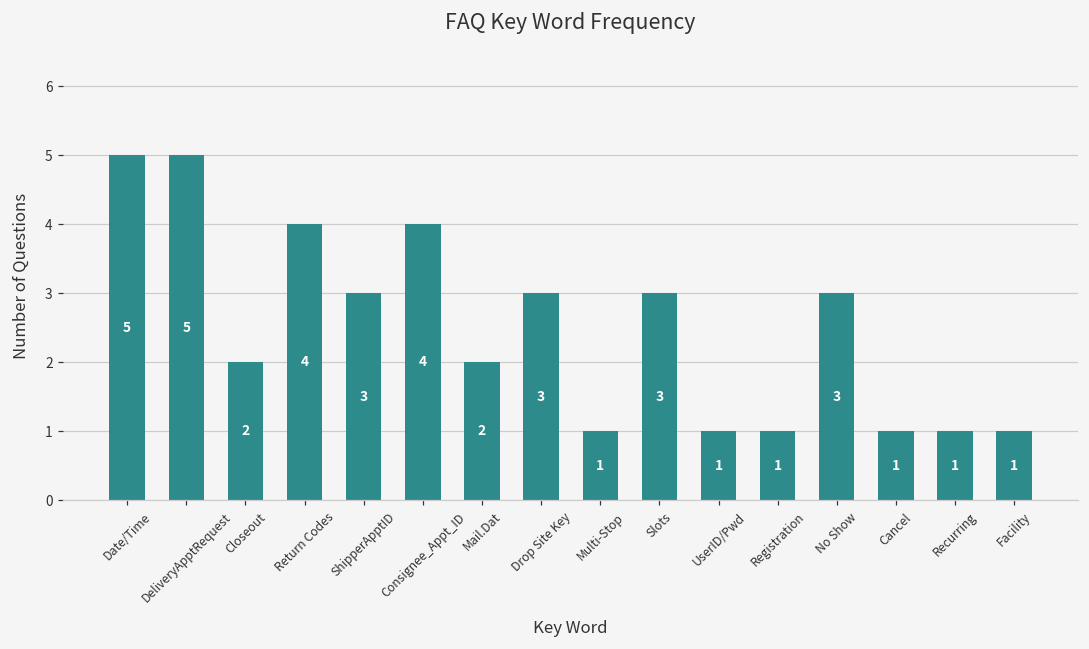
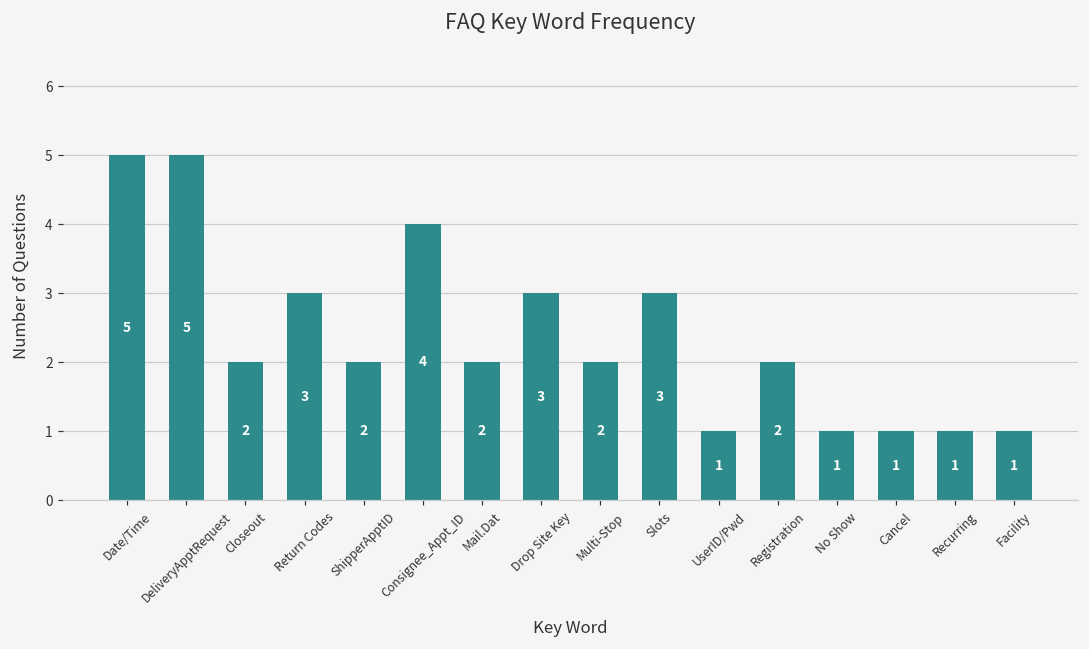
Return Codes: 4 -> 3
ShipperApptID: 3 -> 2
Multi-Stop: 1 -> 2
Registration: 1 -> 2
No Show: 3 -> 1
